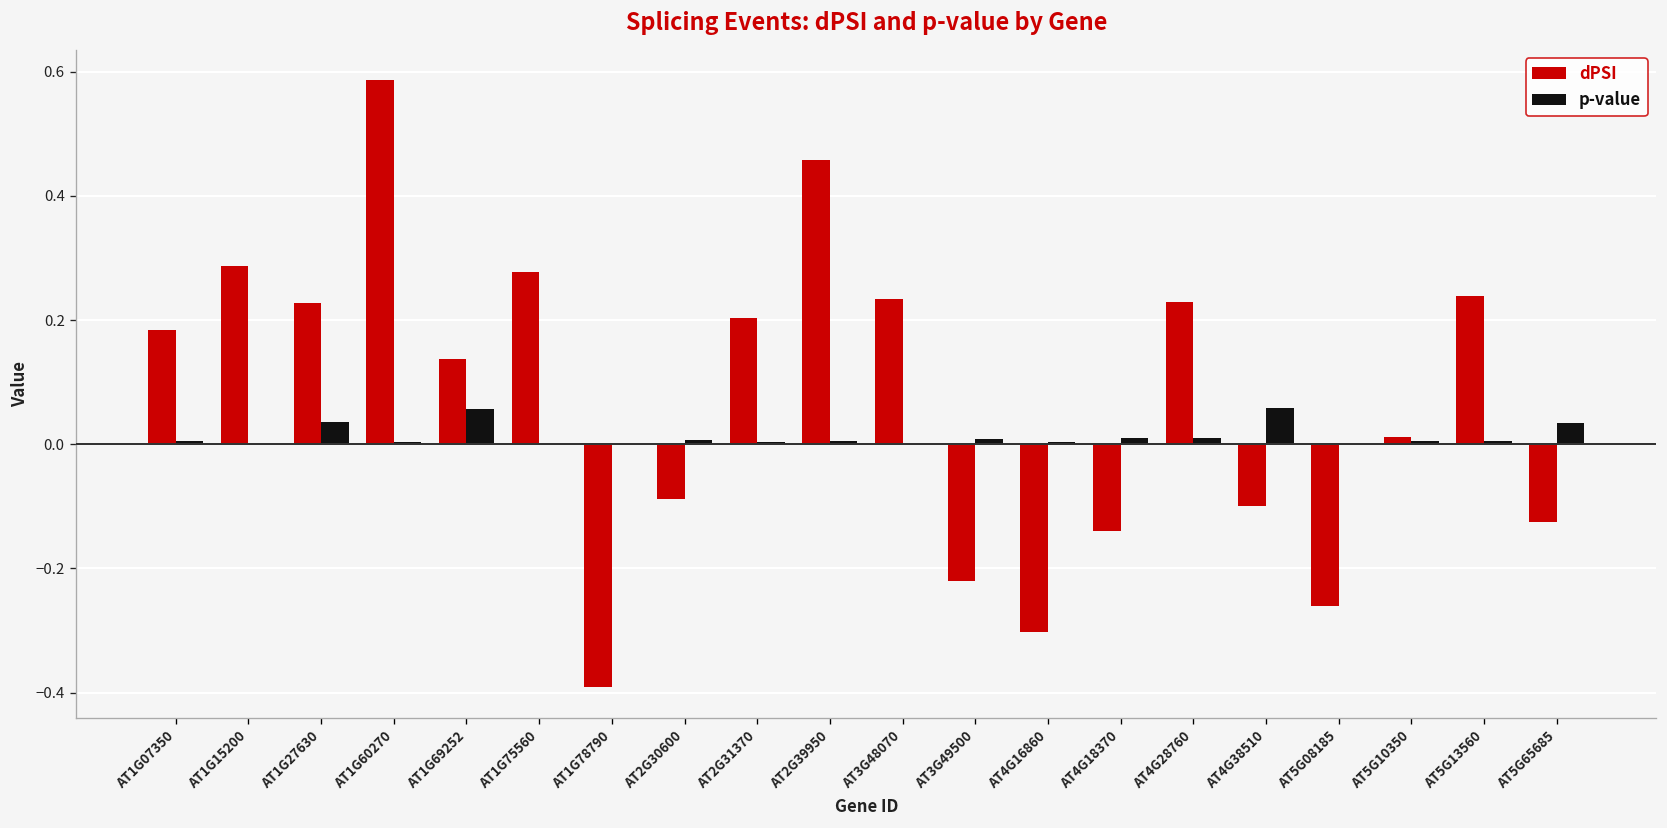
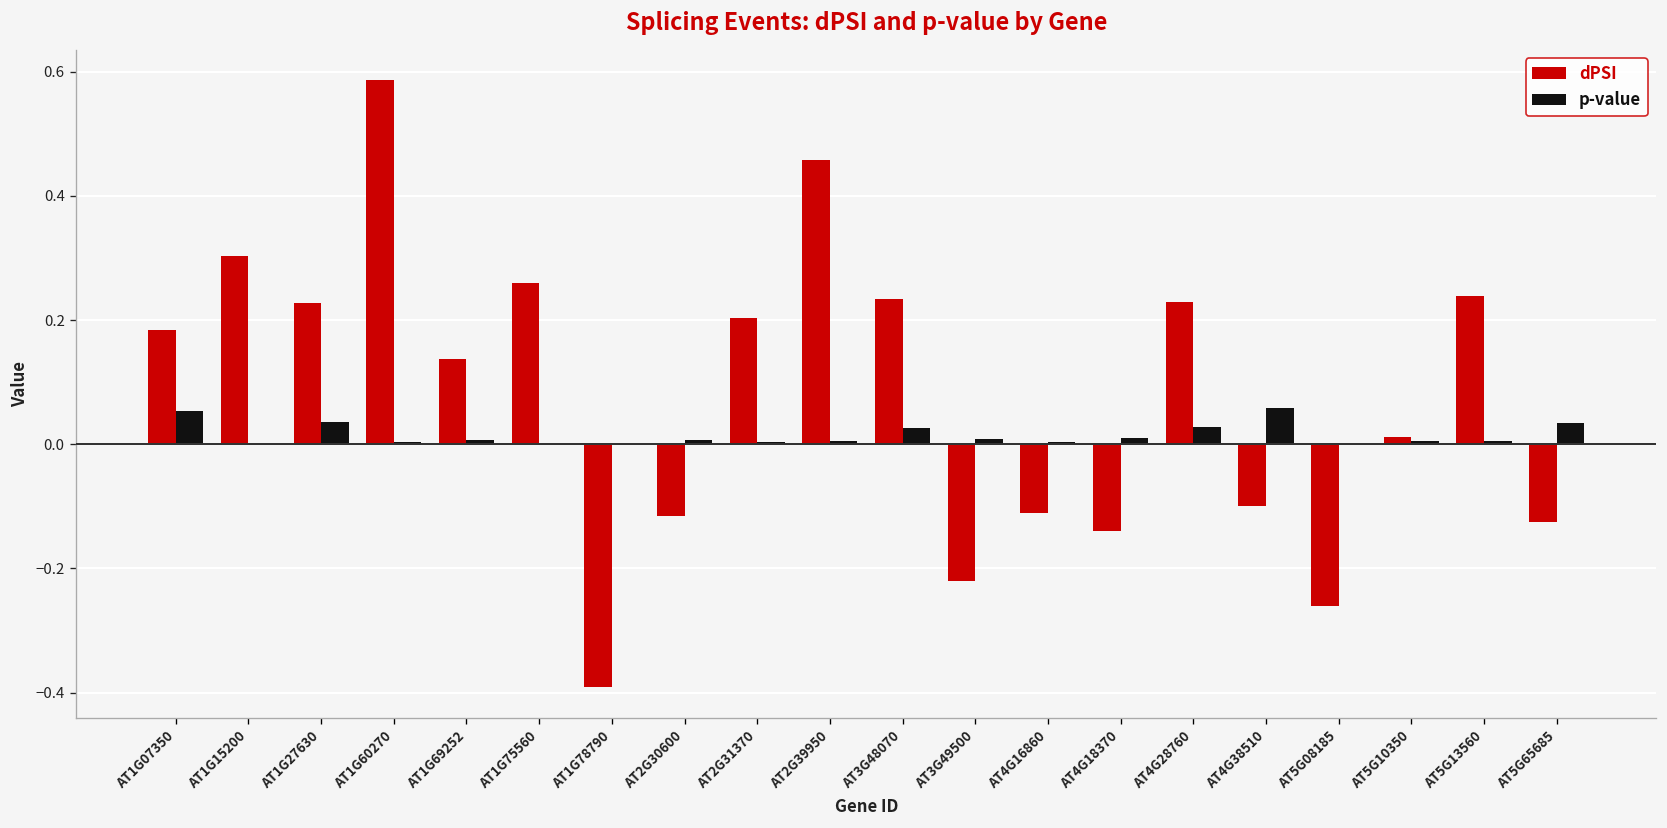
p-value, AT1G07350: 0.00 -> 0.05
dPSI, AT1G15200: 0.29 -> 0.30
p-value, AT1G69252: 0.06 -> 0.01
dPSI, AT1G75560: 0.28 -> 0.26
dPSI, AT2G30600: -0.09 -> -0.12
p-value, AT3G48070: 0.00 -> 0.03
dPSI, AT4G16860: -0.30 -> -0.11
p-value, AT4G28760: 0.01 -> 0.03
